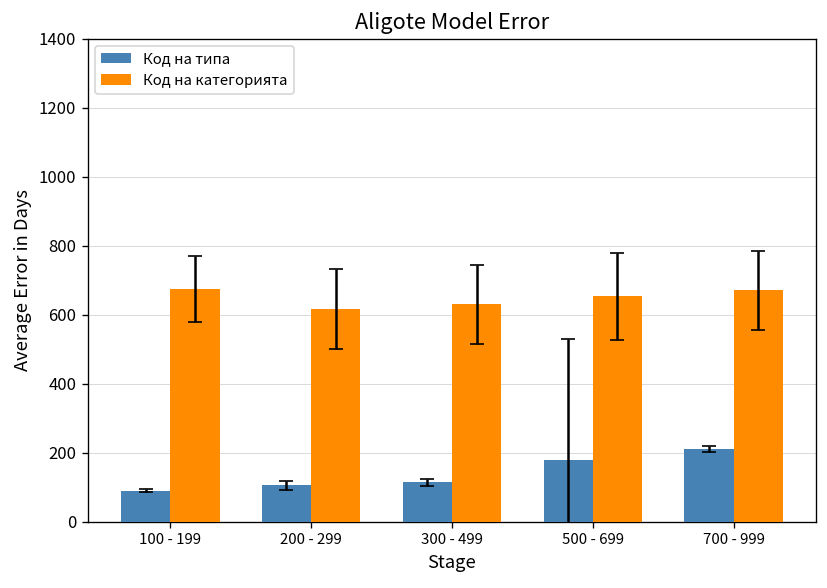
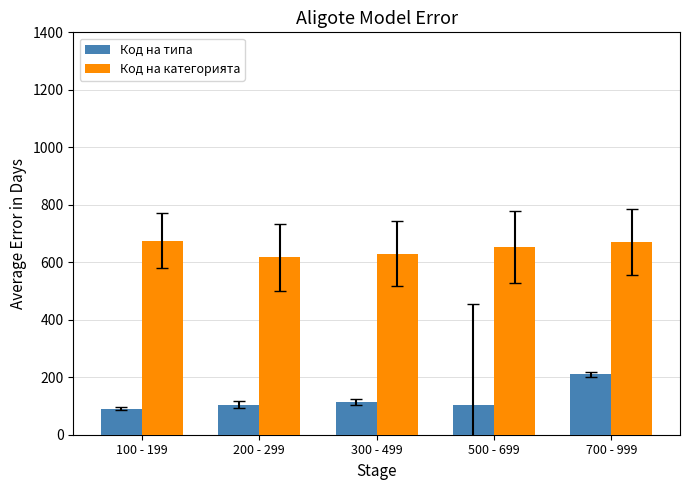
Код на типа, 500 - 699: 180 -> 110
